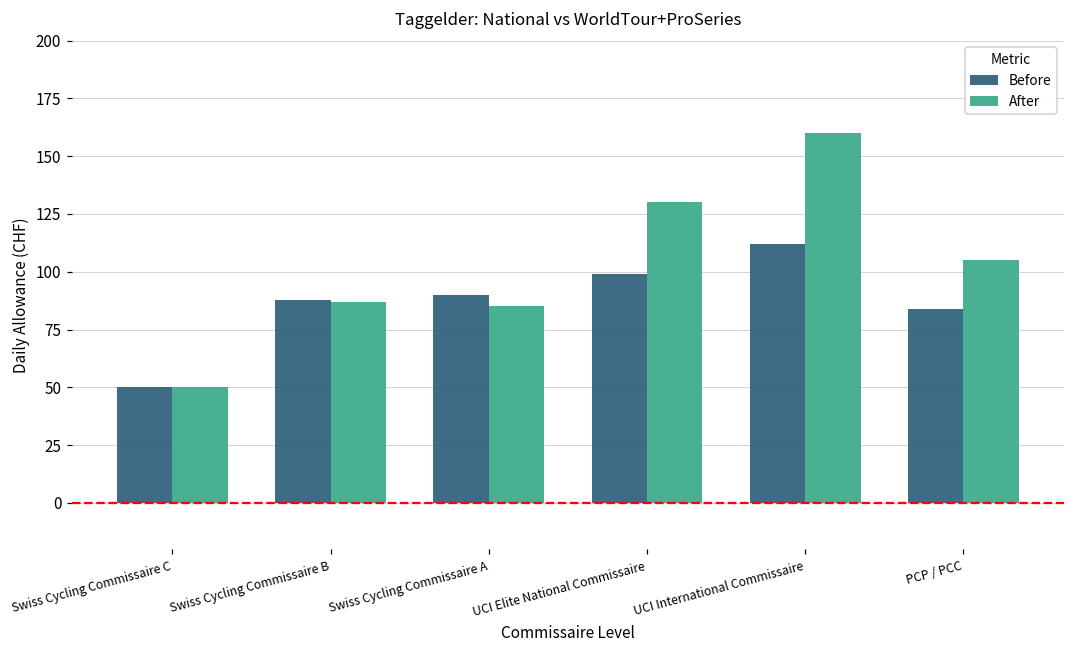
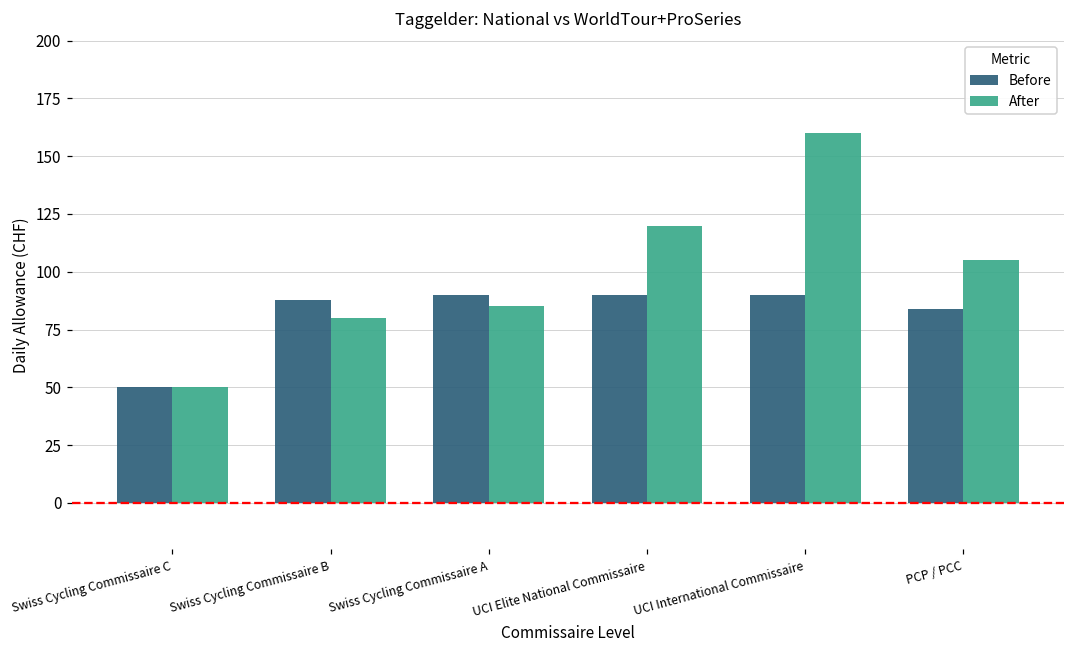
After, Swiss Cycling Commissaire B: 87 -> 80
Before, UCI Elite National Commissaire: 99 -> 90
After, UCI Elite National Commissaire: 130 -> 120
Before, UCI International Commissaire: 112 -> 90
